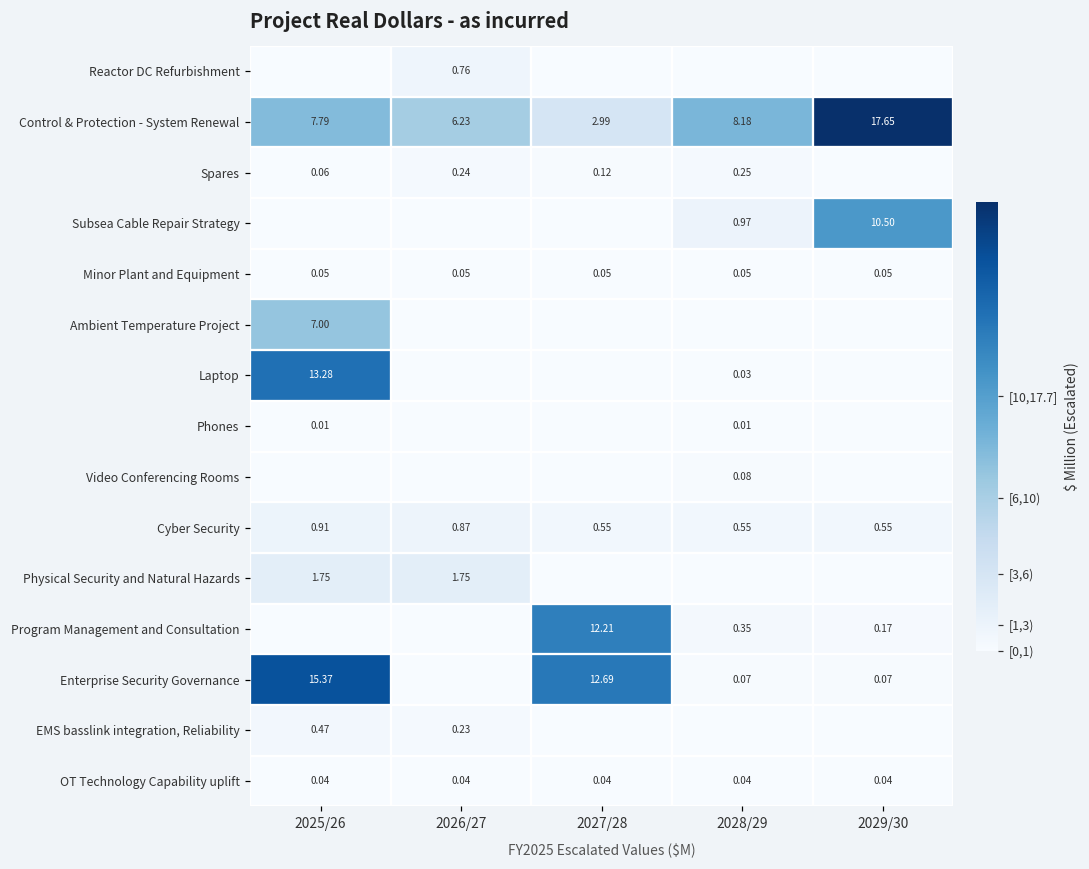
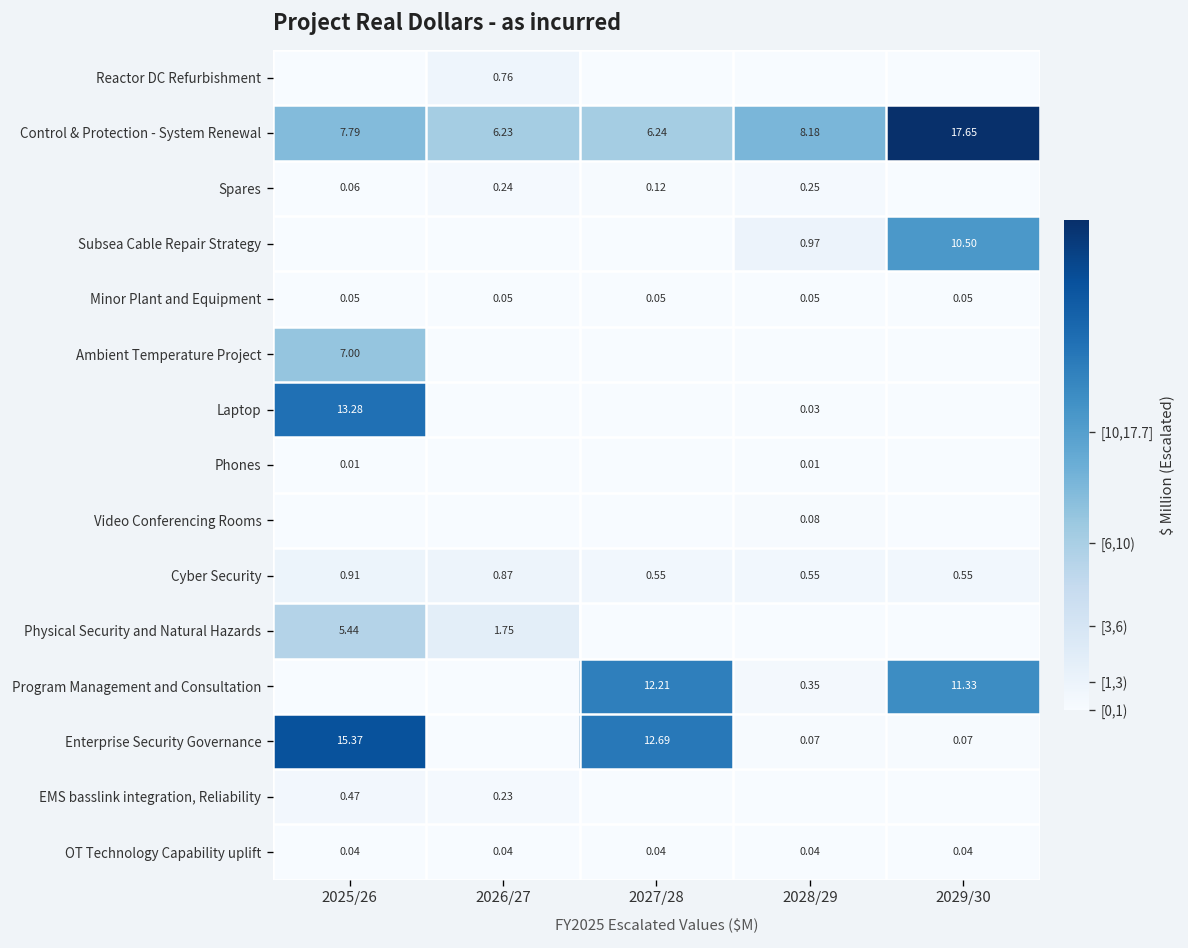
Control & Protection - System Renewal, 2027/28: 2.99 -> 6.24
Physical Security and Natural Hazards, 2025/26: 1.75 -> 5.44
Program Management and Consultation, 2029/30: 0.17 -> 11.33
